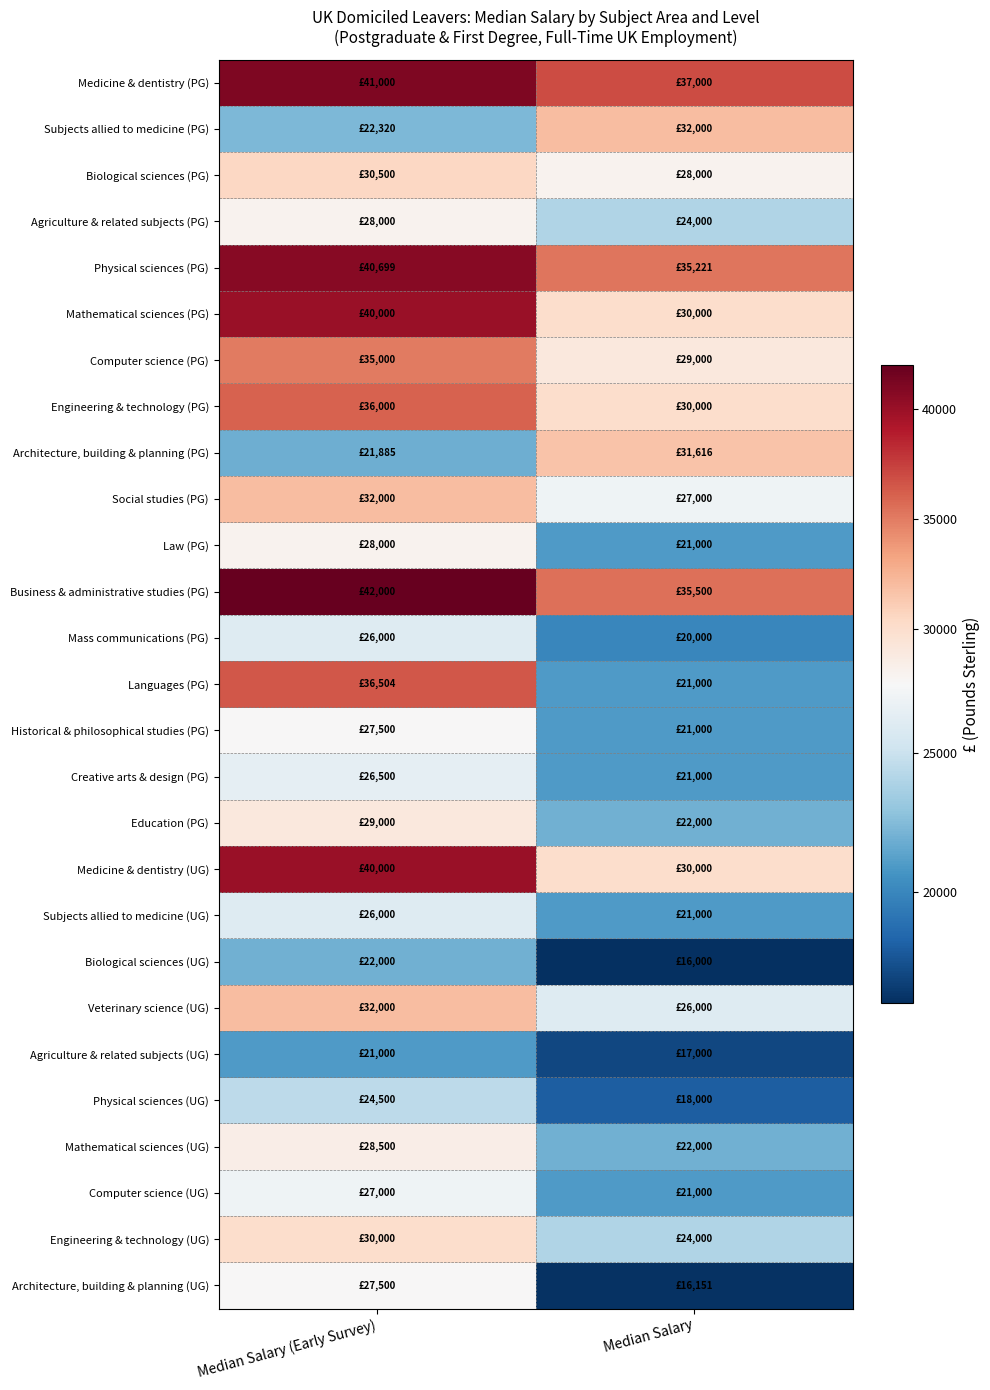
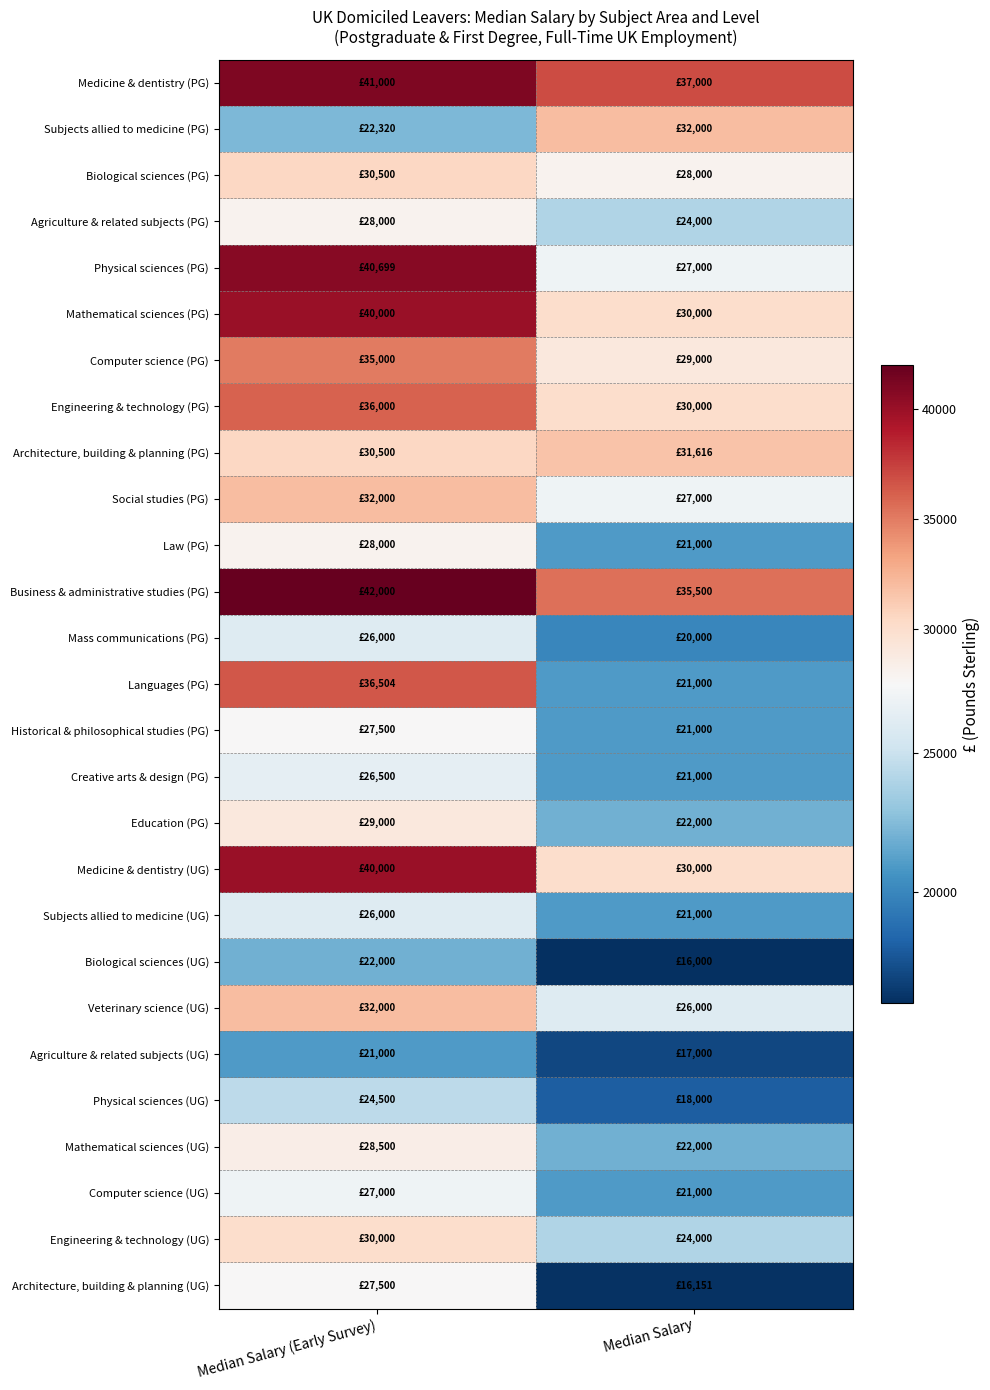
Physical sciences (PG), Median Salary: £35,221 -> £27,000
Architecture, building & planning (PG), Median Salary (Early Survey): £21,885 -> £30,500
